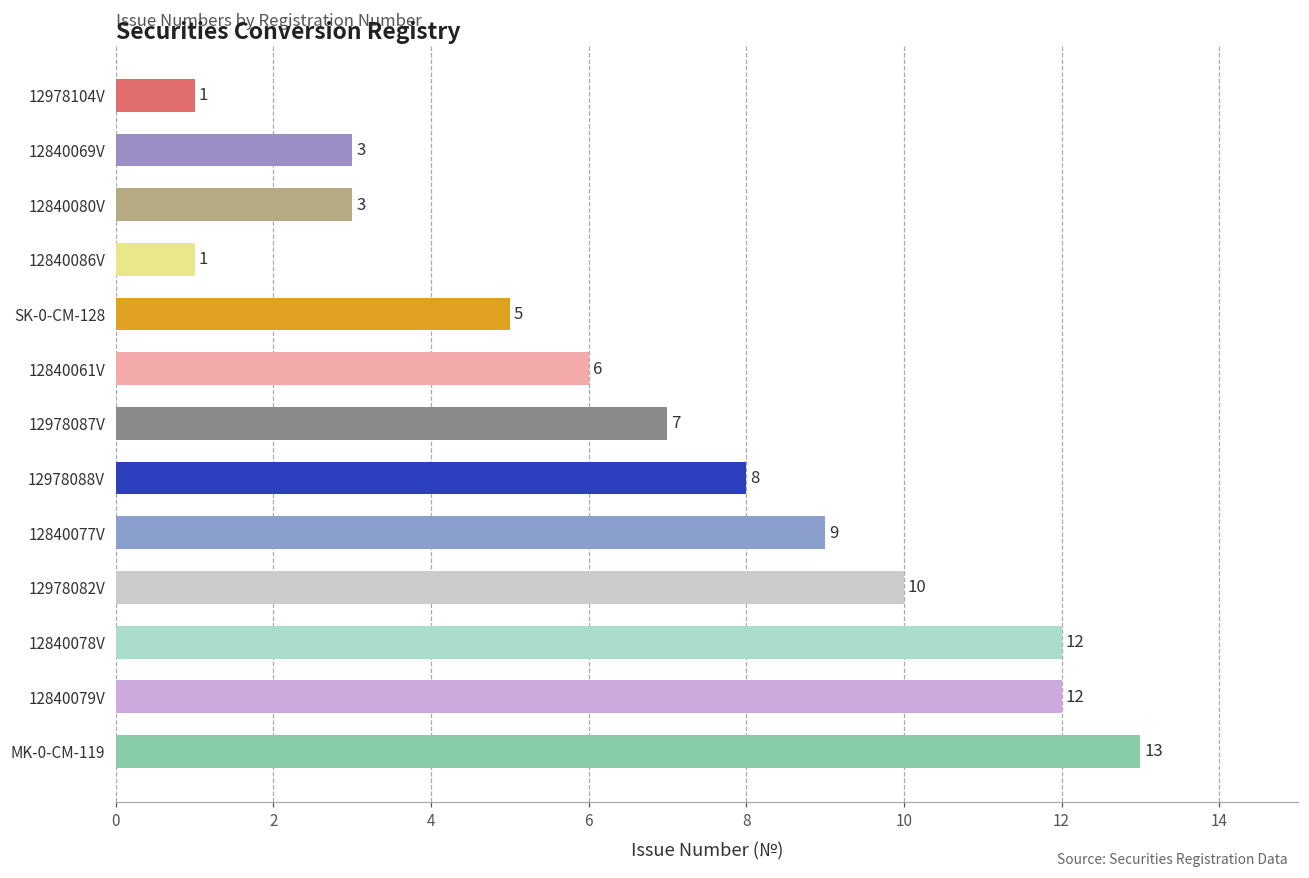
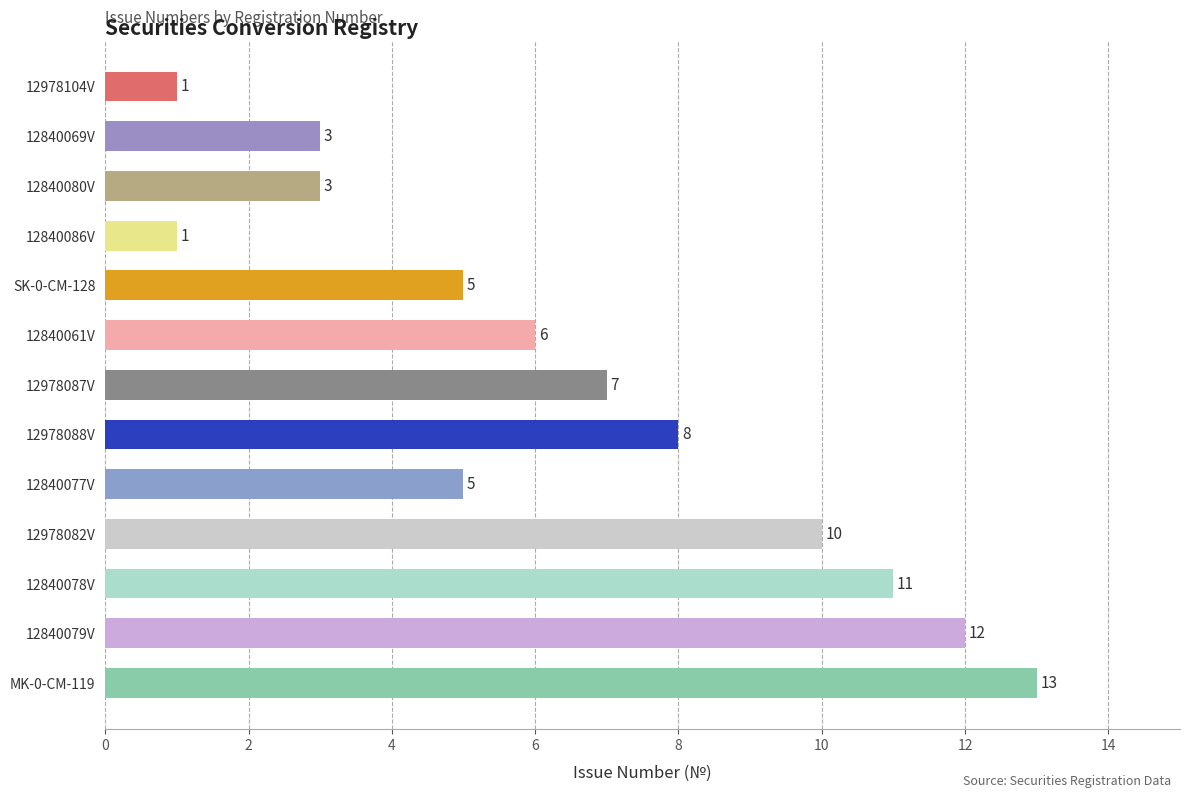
12840077V: 9 -> 5
12840078V: 12 -> 11
